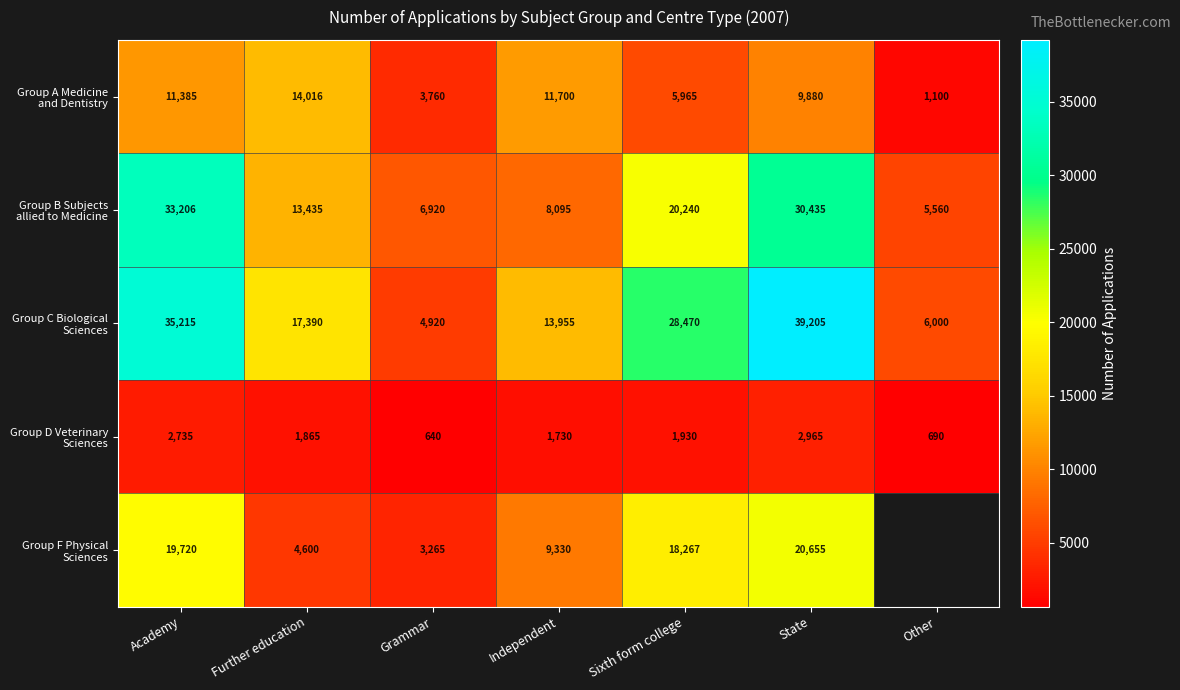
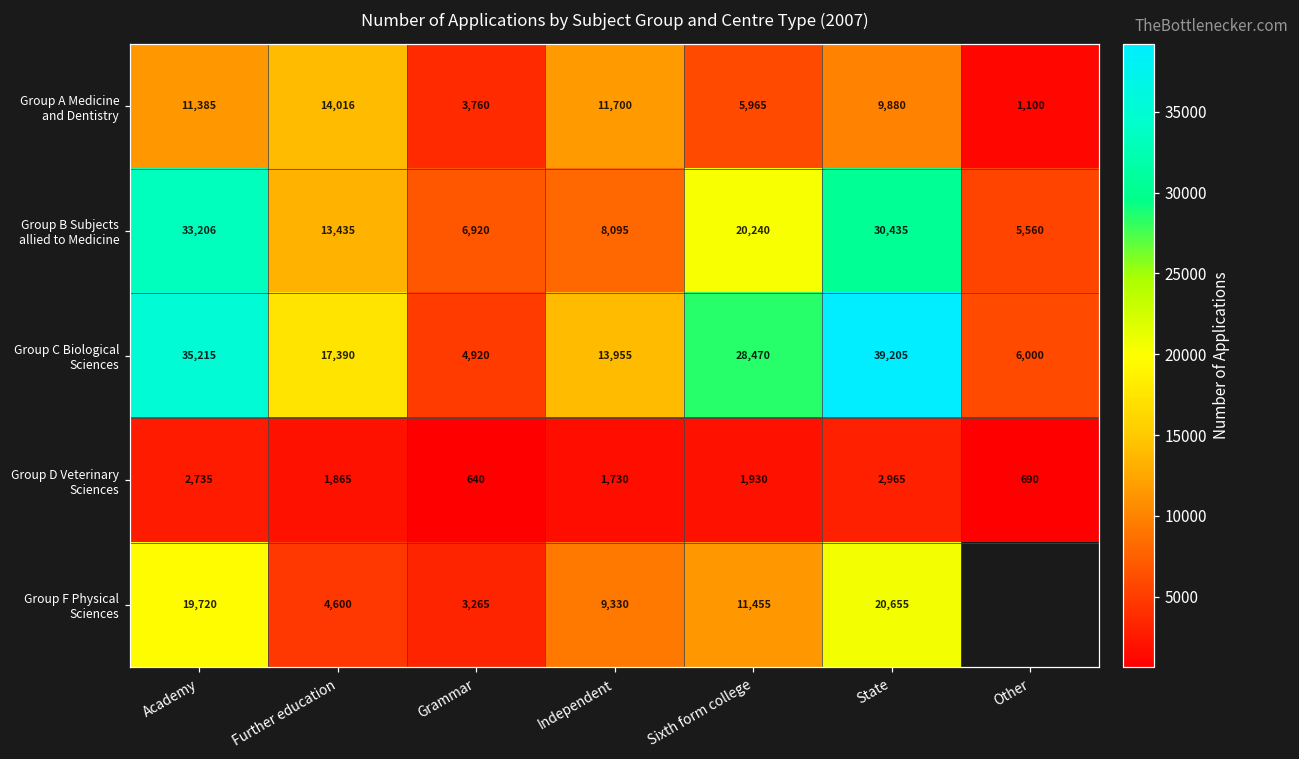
Group F Physical Sciences, Sixth form college: 18,267 -> 11,455
